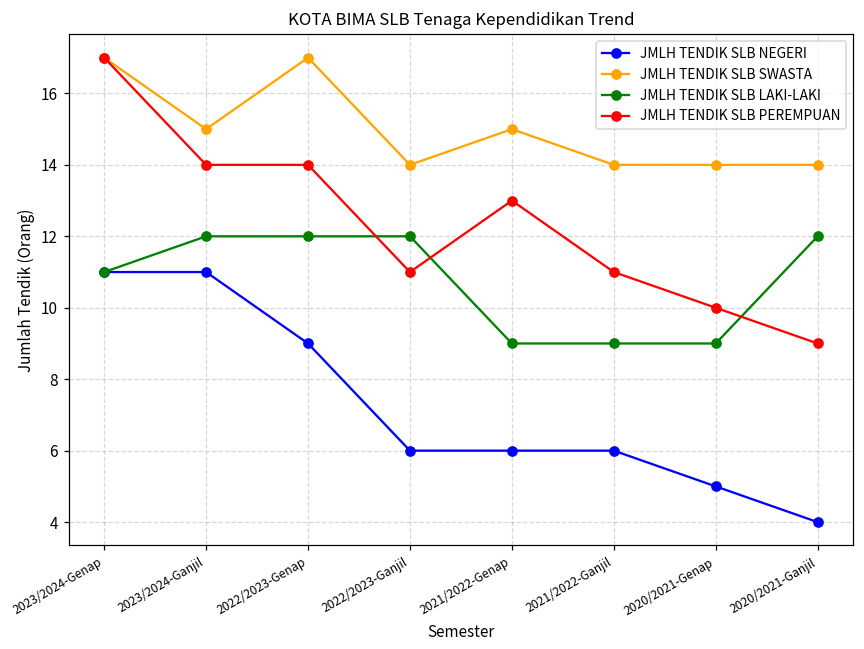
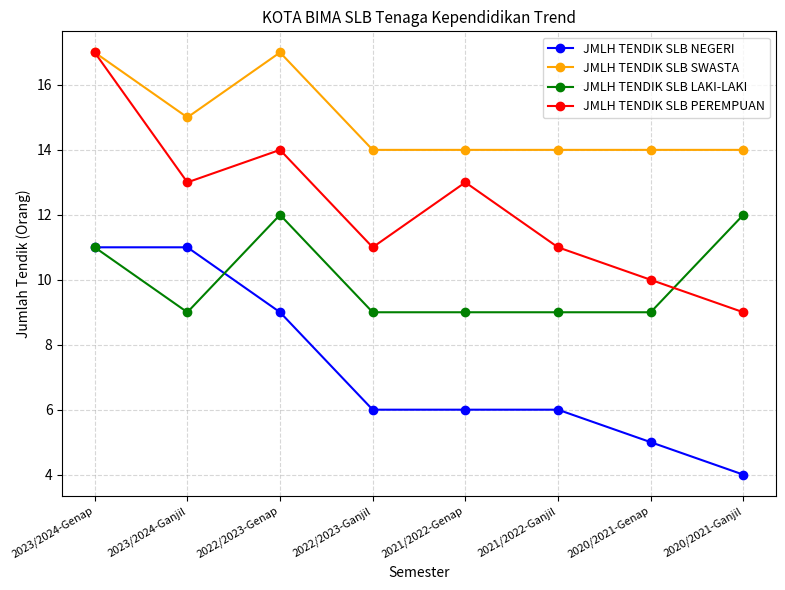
JMLH TENDIK SLB LAKI-LAKI, 2023/2024-Ganjil: 12 -> 9
JMLH TENDIK SLB PEREMPUAN, 2023/2024-Ganjil: 14 -> 13
JMLH TENDIK SLB LAKI-LAKI, 2022/2023-Ganjil: 12 -> 9
JMLH TENDIK SLB SWASTA, 2021/2022-Genap: 15 -> 14
